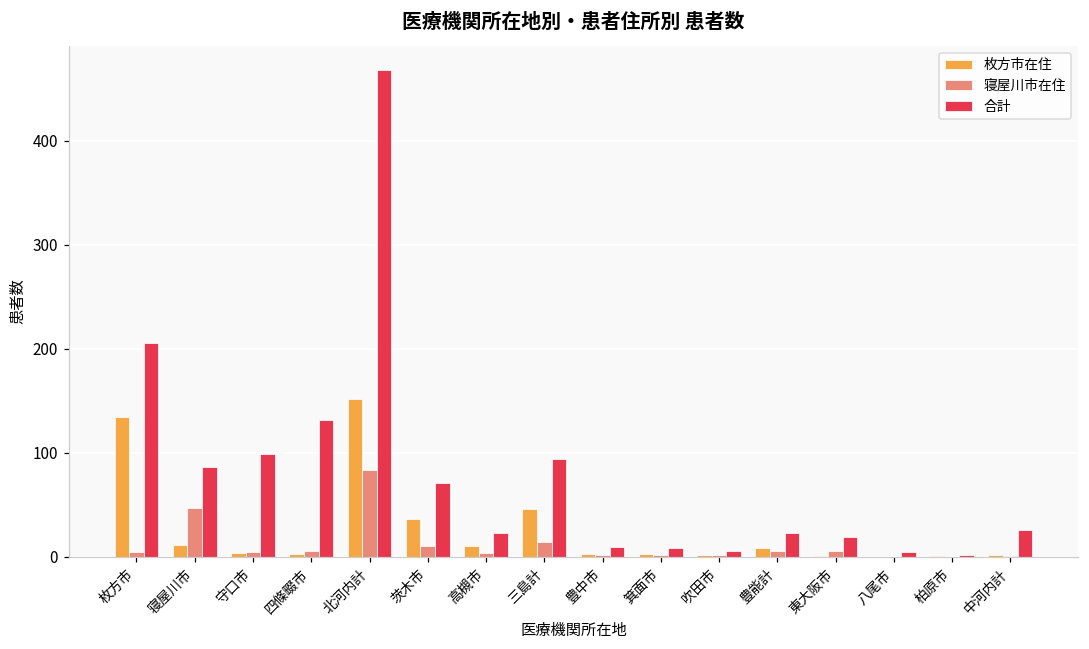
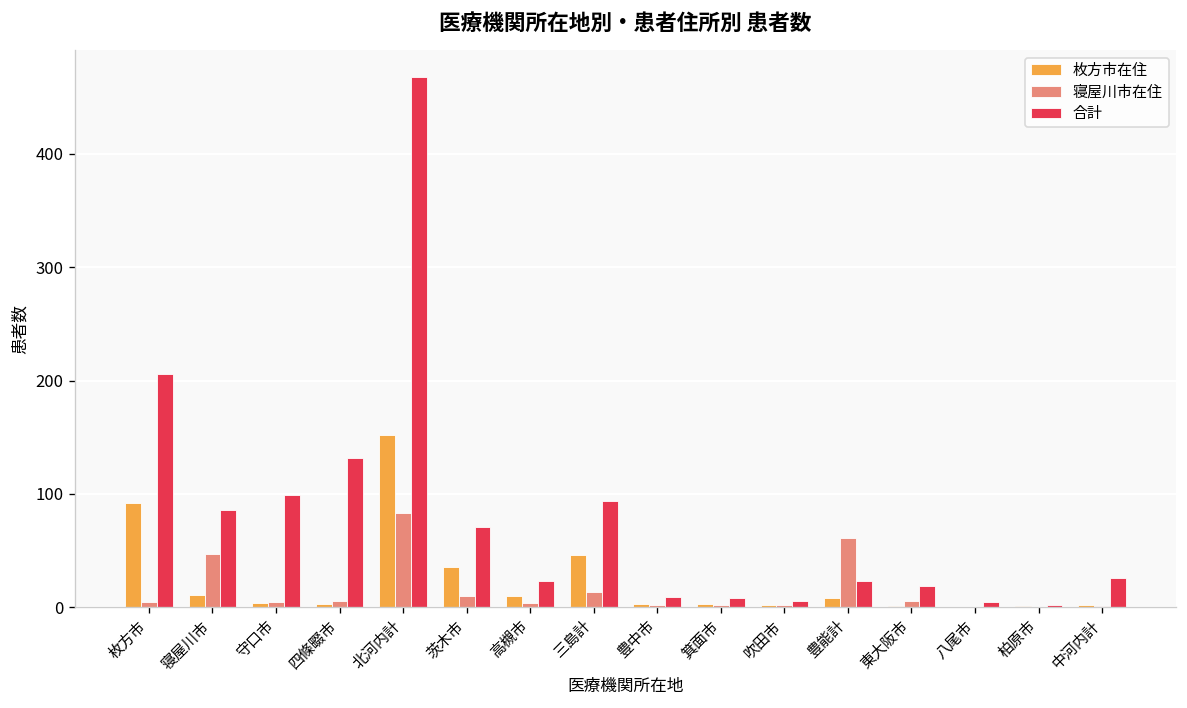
枚方市在住, 枚方市: 130 -> 90
寝屋川市在住, 豊能計: 10 -> 60
